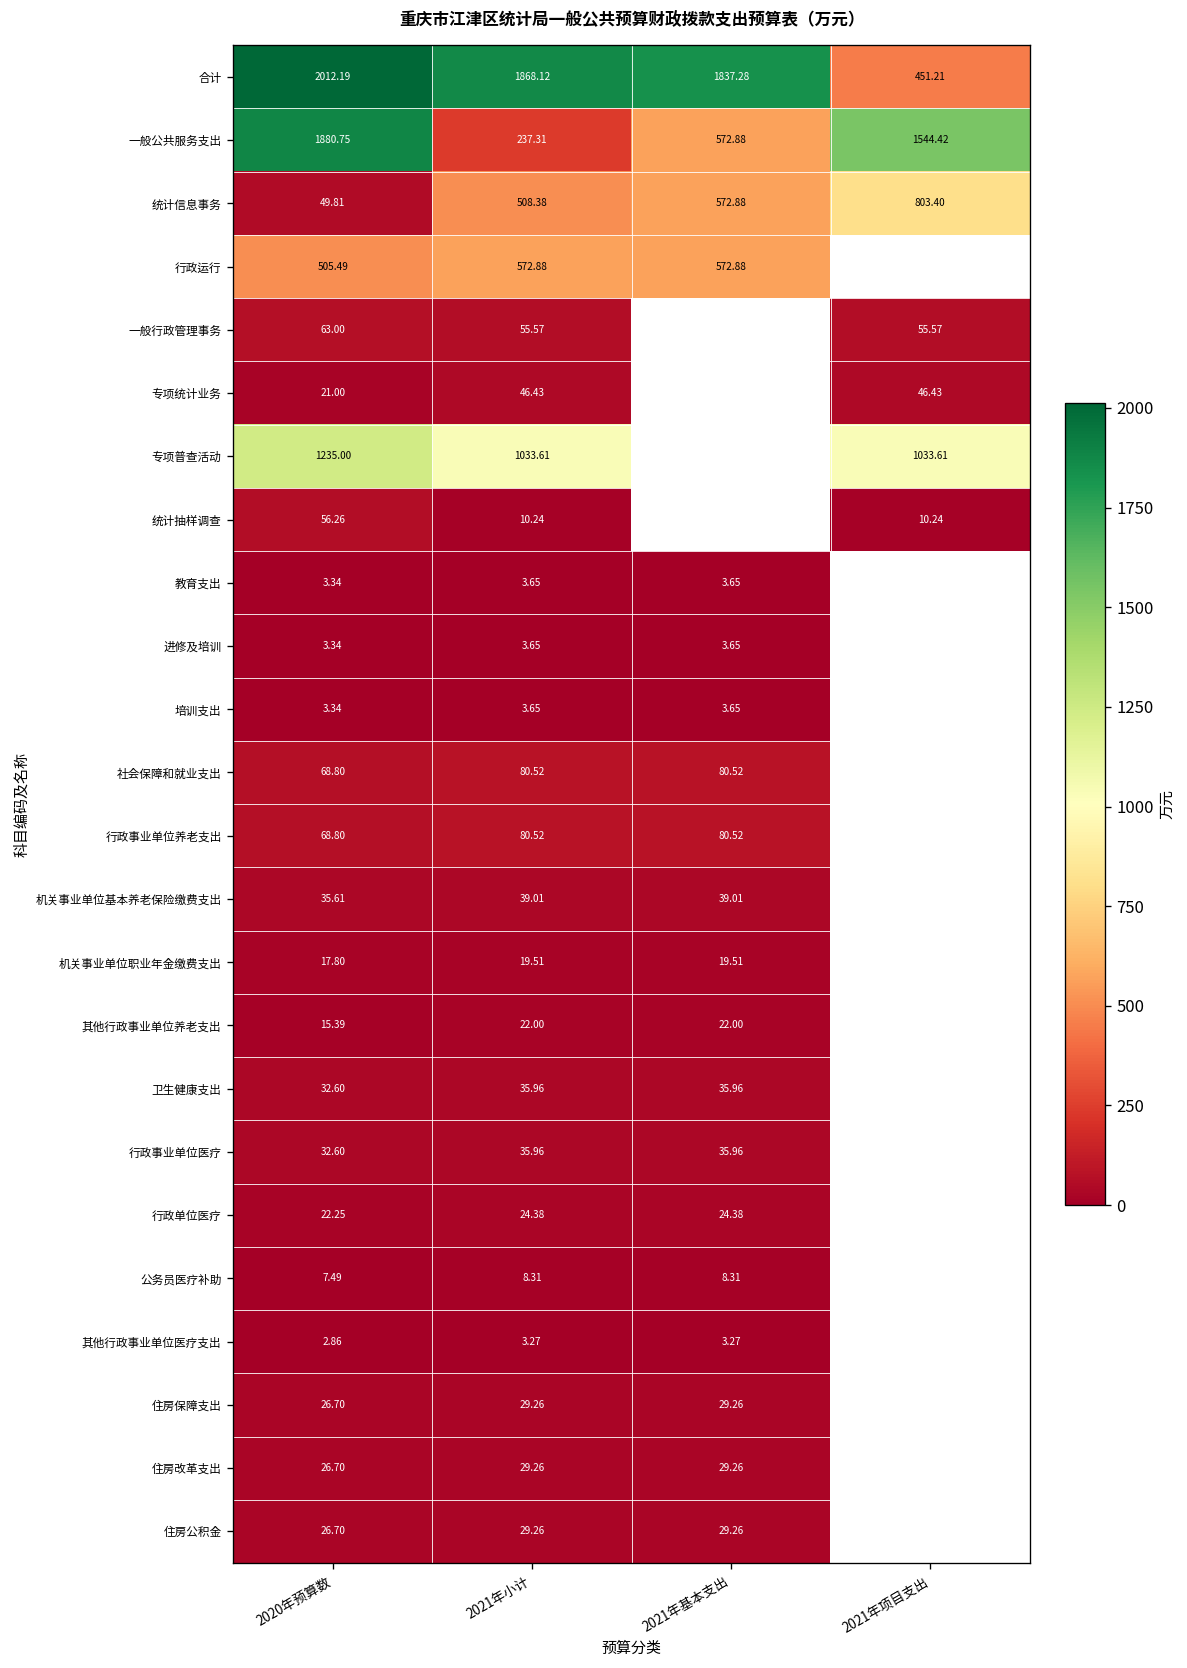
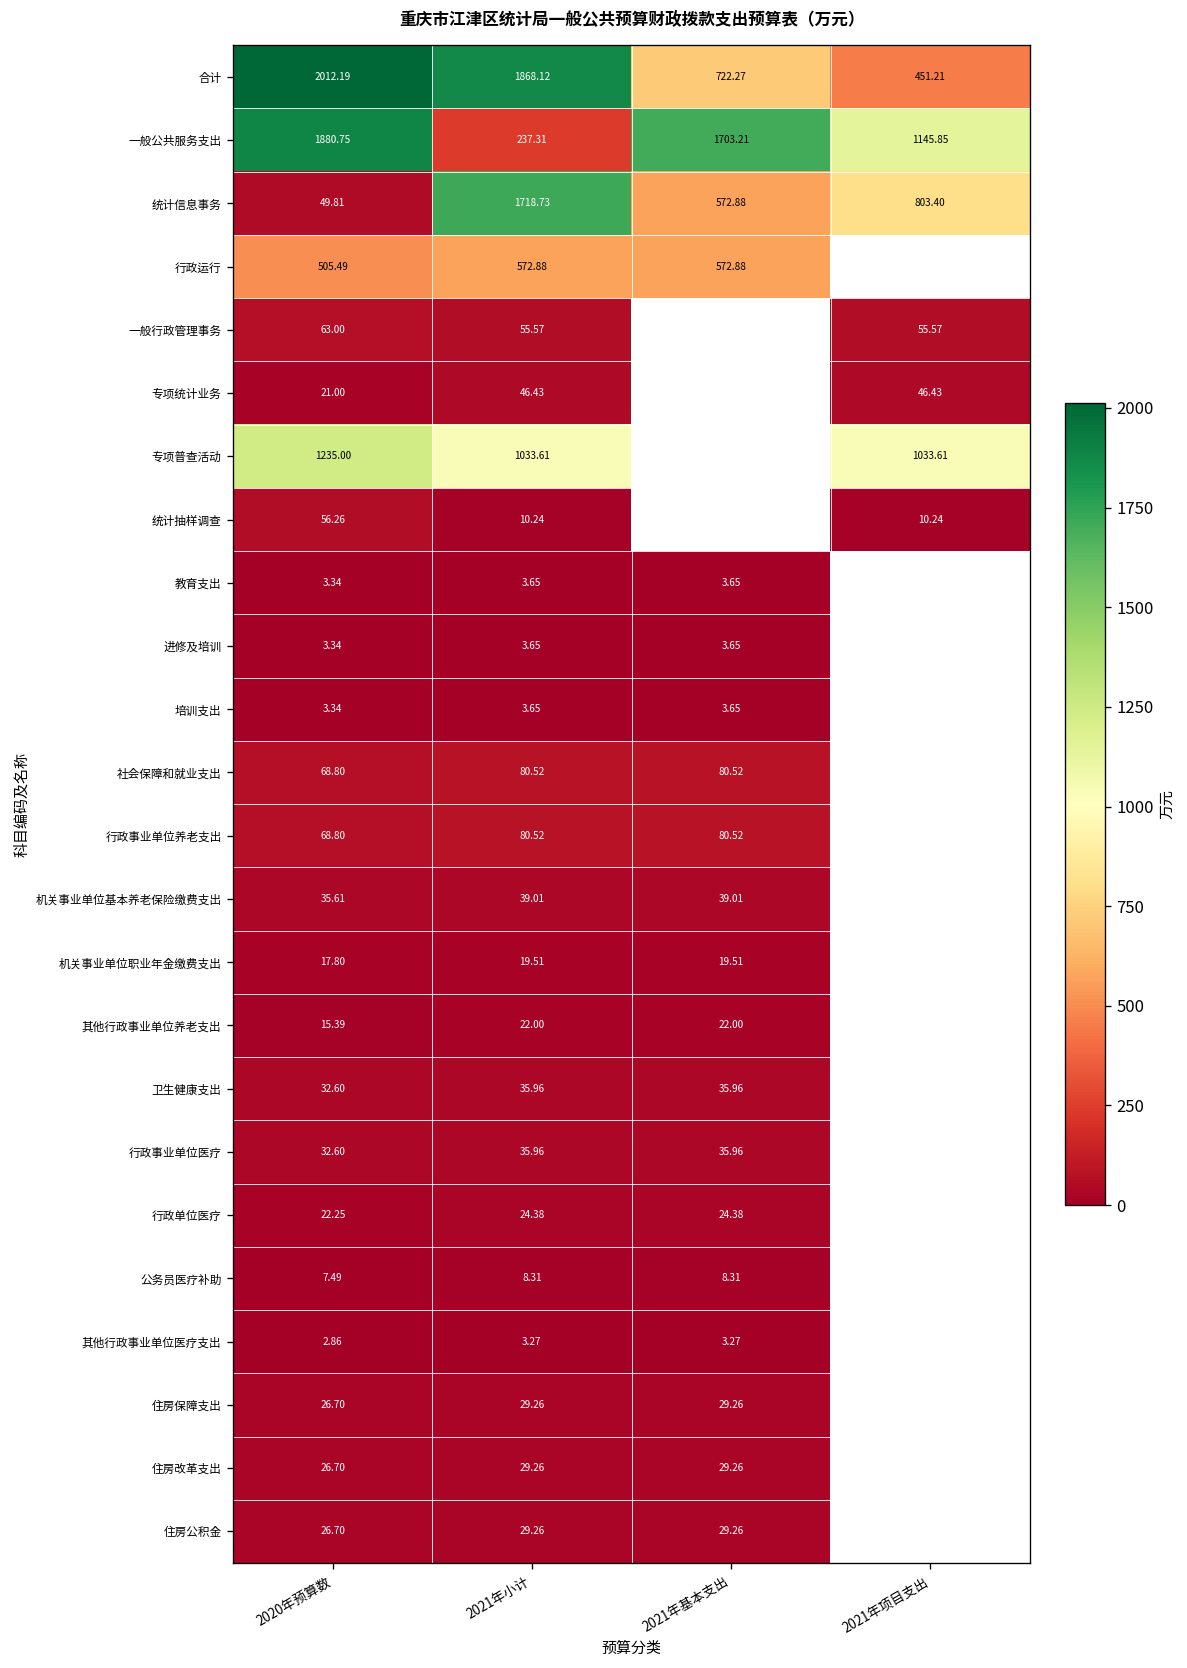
合计, 2021年基本支出: 1837.28 -> 722.27
一般公共服务支出, 2021年基本支出: 572.88 -> 1703.21
一般公共服务支出, 2021年项目支出: 1544.42 -> 1145.85
统计信息事务, 2021年小计: 508.38 -> 1718.73
